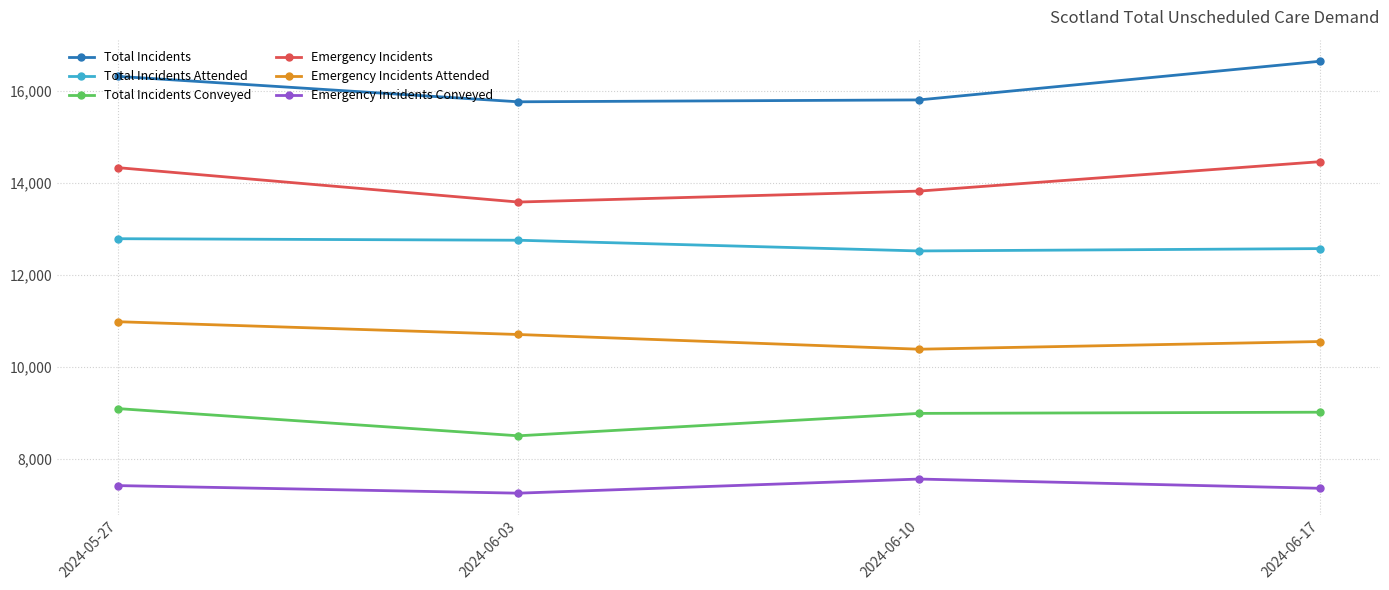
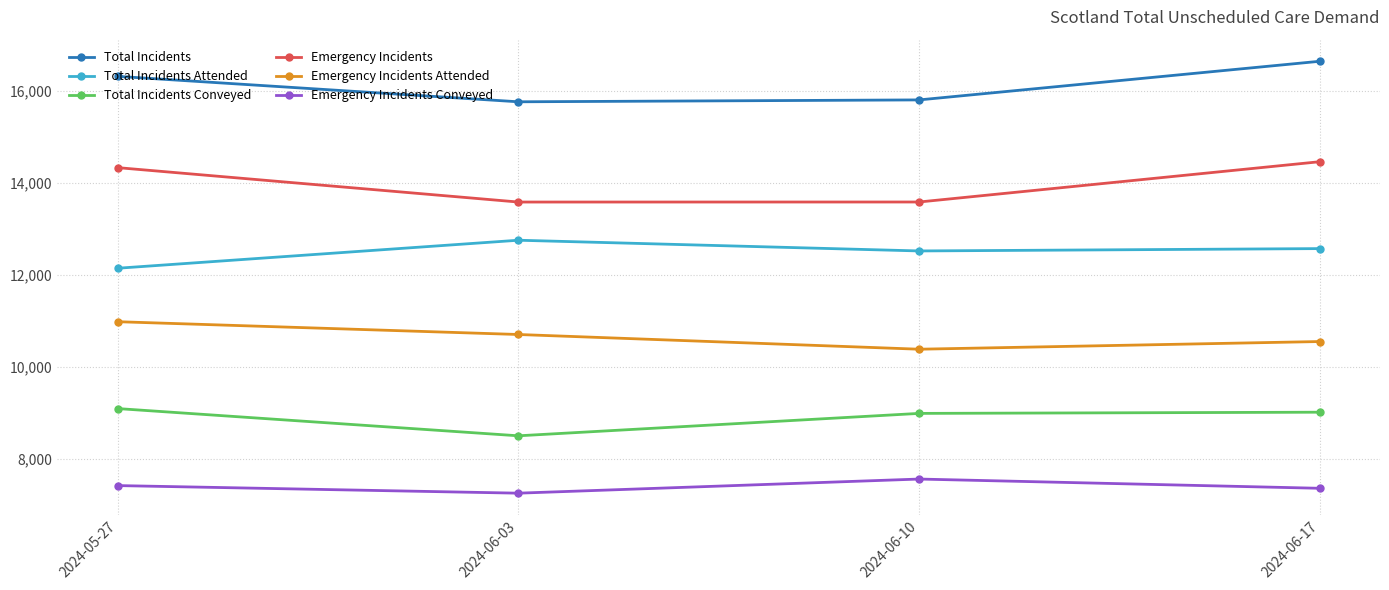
Total Incidents Attended, 2024-05-27: 12,800 -> 12,100
Emergency Incidents, 2024-06-10: 13,800 -> 13,600
